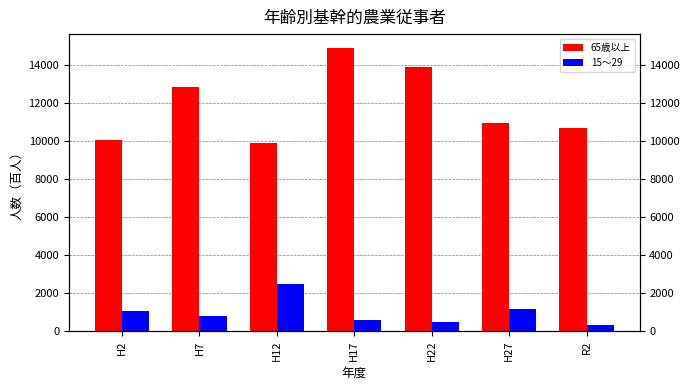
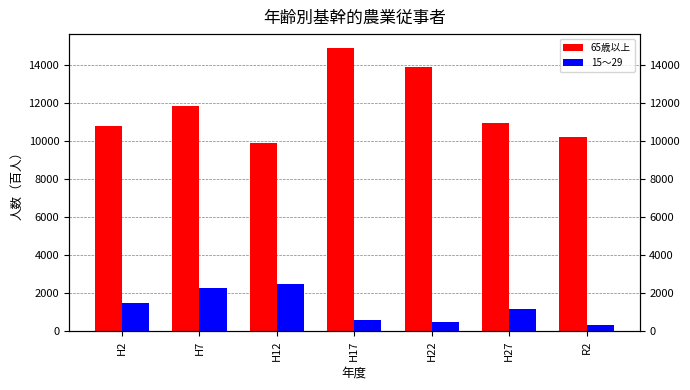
65歳以上, H2: 10000 -> 10800
15～29, H2: 1100 -> 1500
65歳以上, H7: 12800 -> 11900
15～29, H7: 800 -> 2300
65歳以上, R2: 10700 -> 10200
